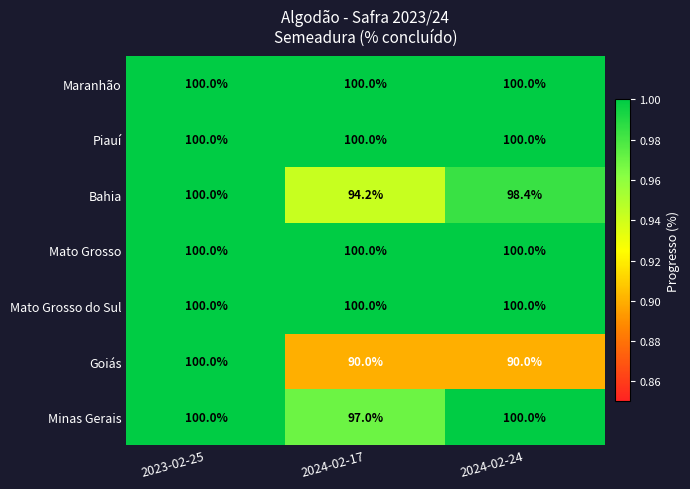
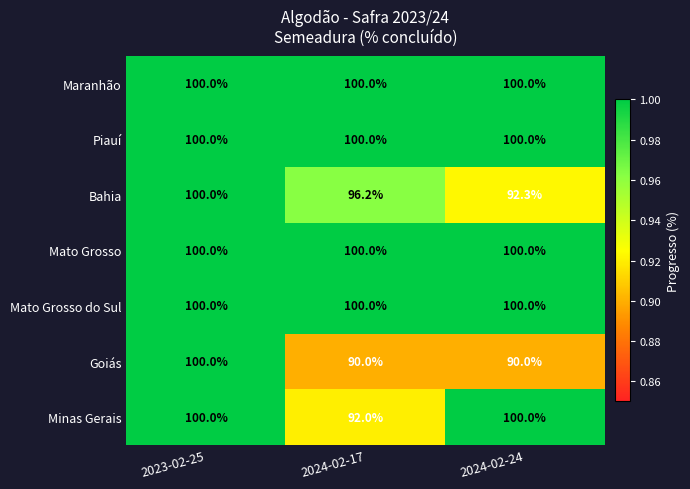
Bahia, 2024-02-17: 94.2% -> 96.2%
Bahia, 2024-02-24: 98.4% -> 92.3%
Minas Gerais, 2024-02-17: 97.0% -> 92.0%
